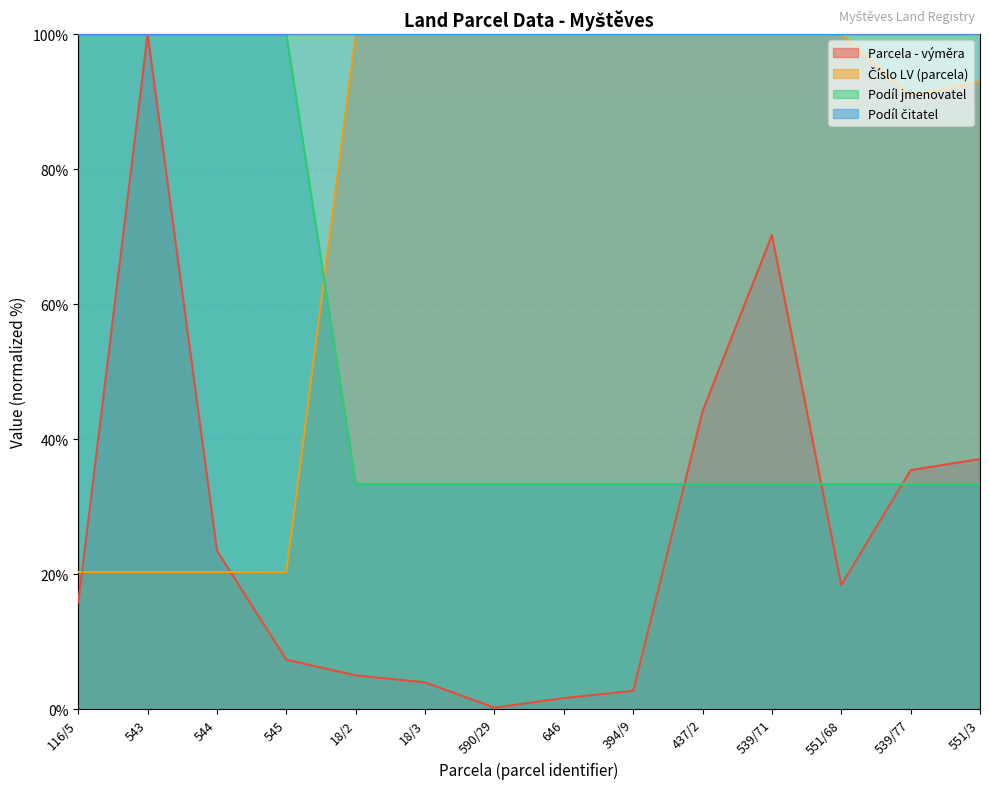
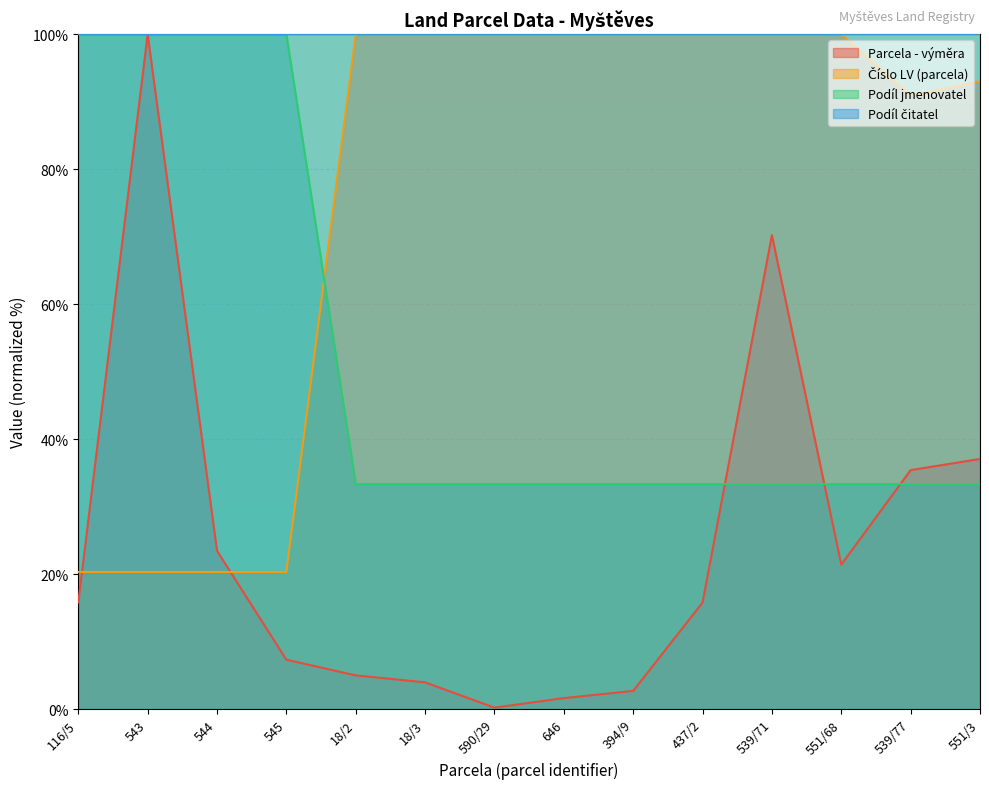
Parcela - výměra, 437/2: 44% -> 16%
Parcela - výměra, 551/68: 18% -> 21%
